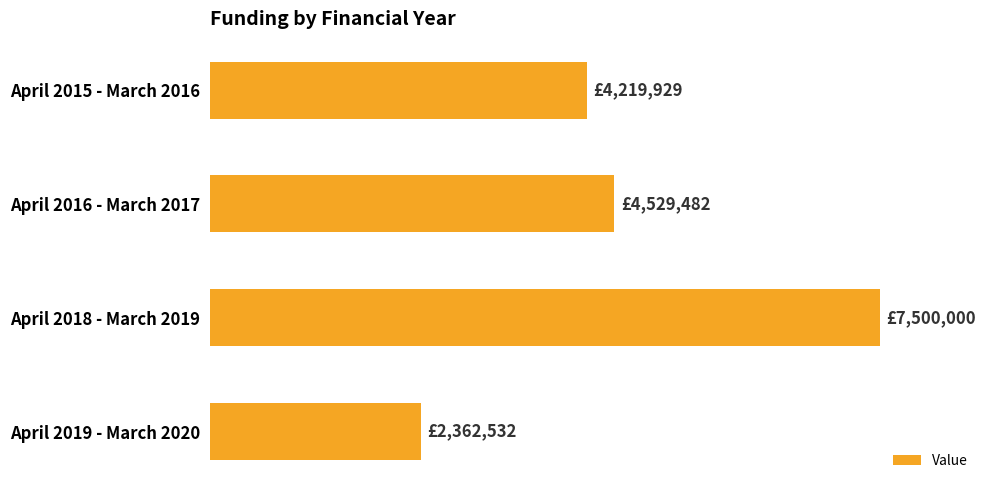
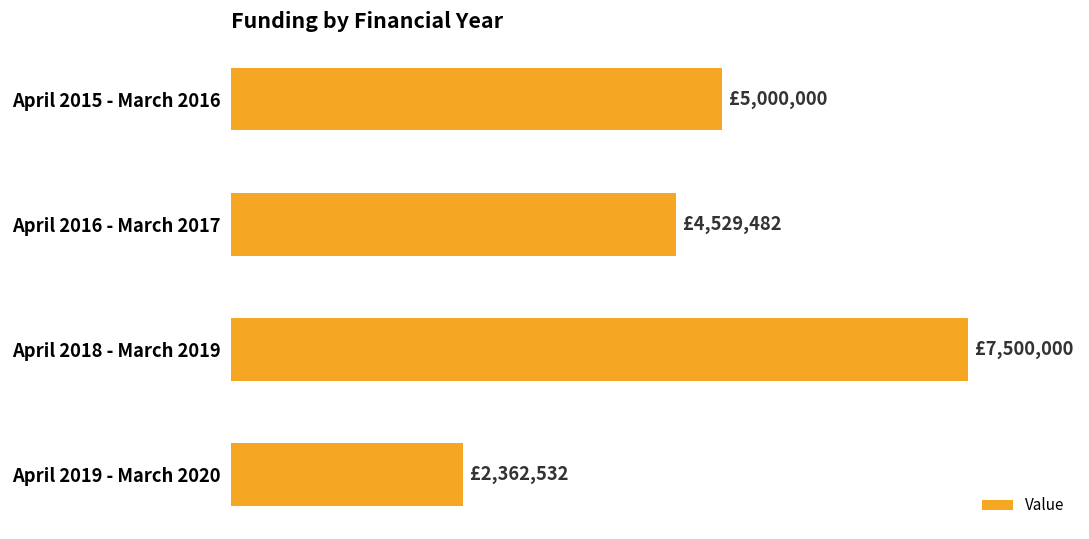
April 2015 - March 2016: £4,219,929 -> £5,000,000
